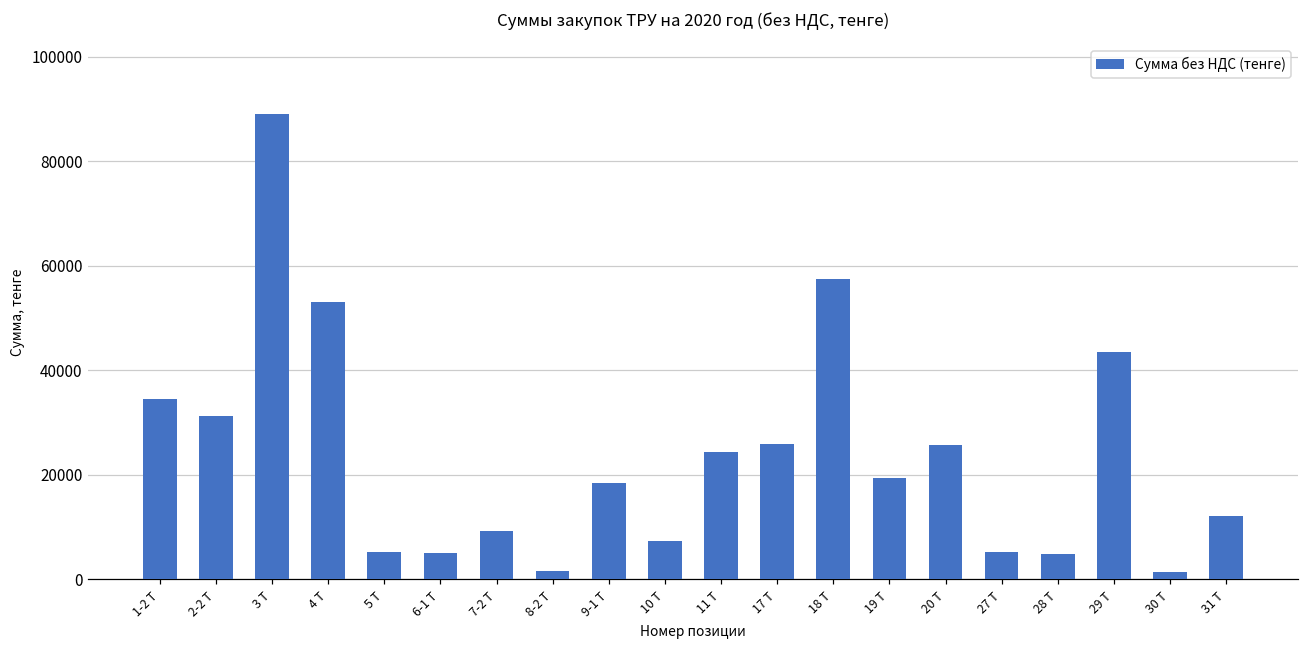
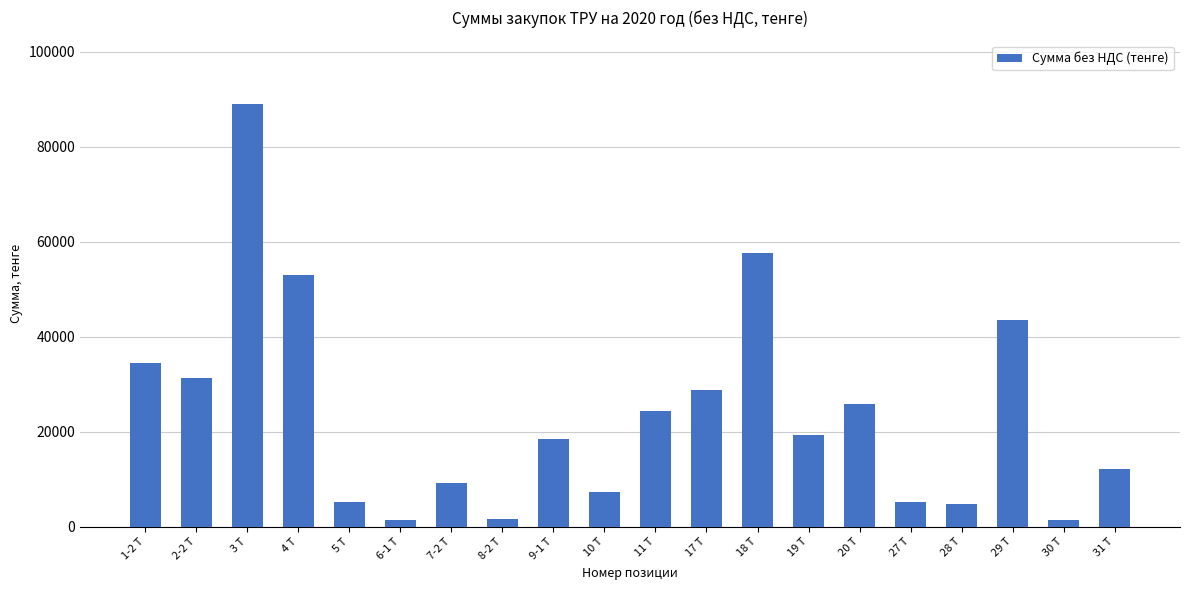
6-1 Т: 5000 -> 1000
17 Т: 26000 -> 29000
